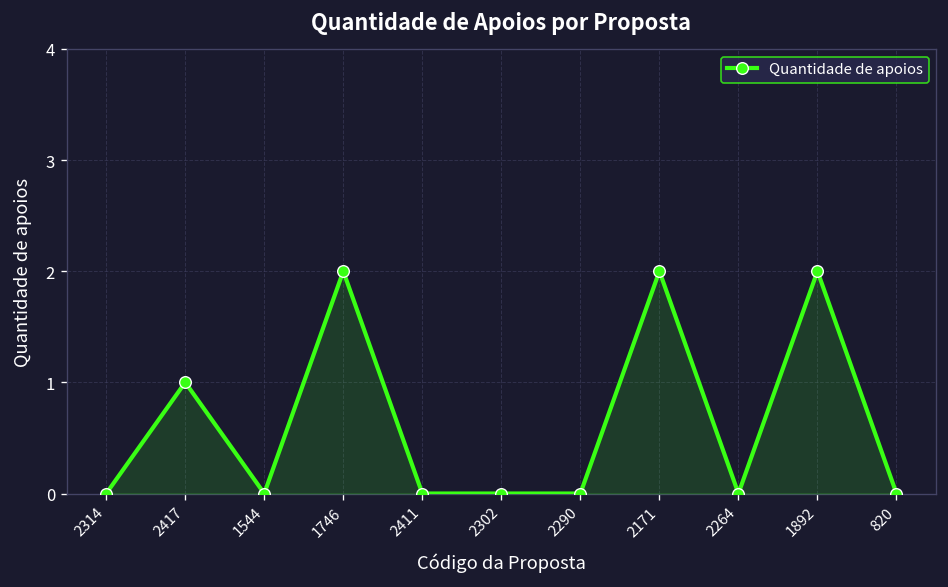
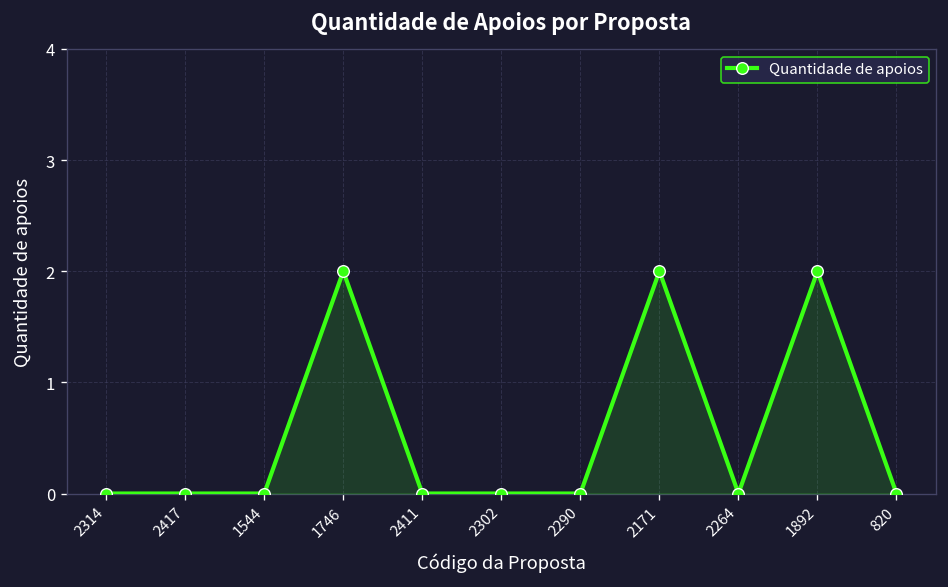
2417: 1 -> 0
